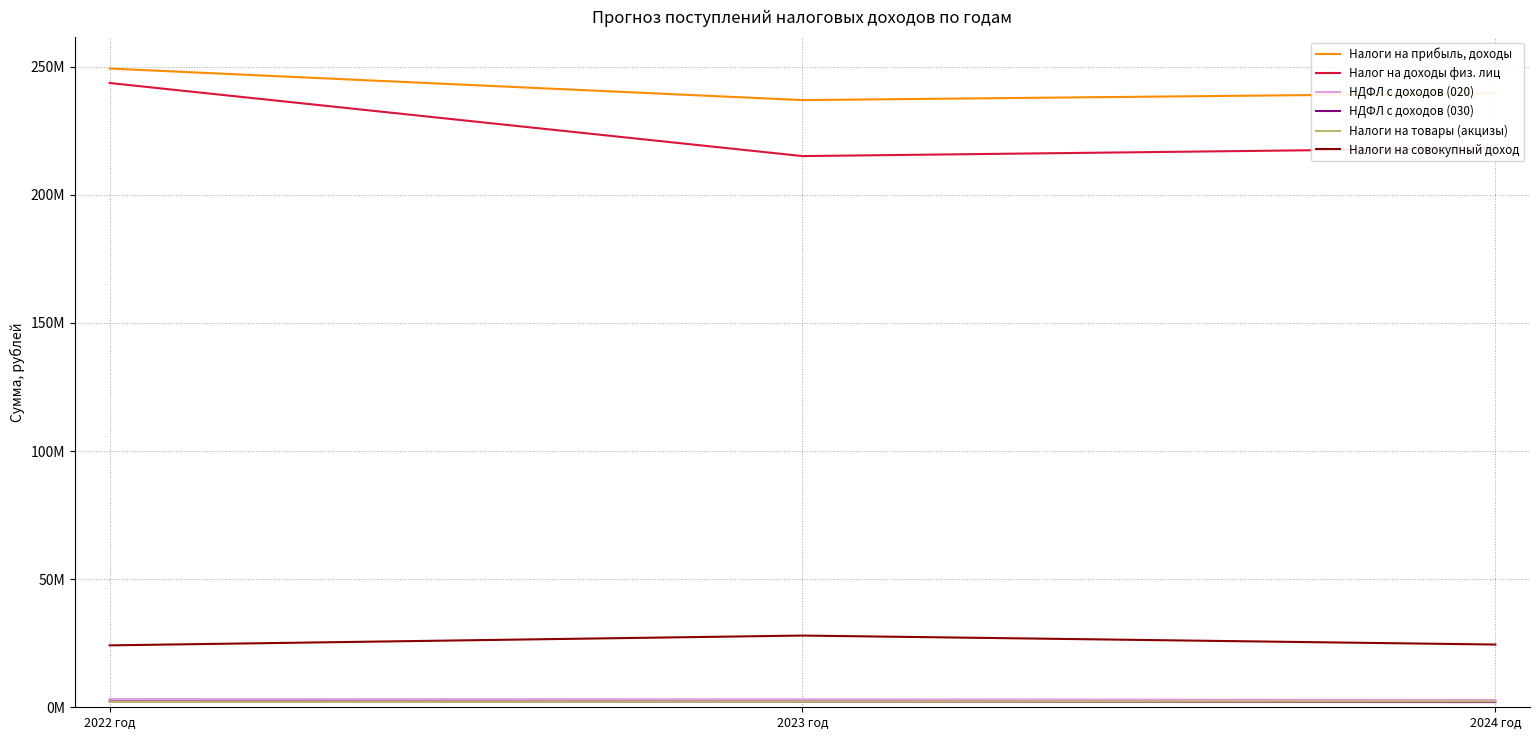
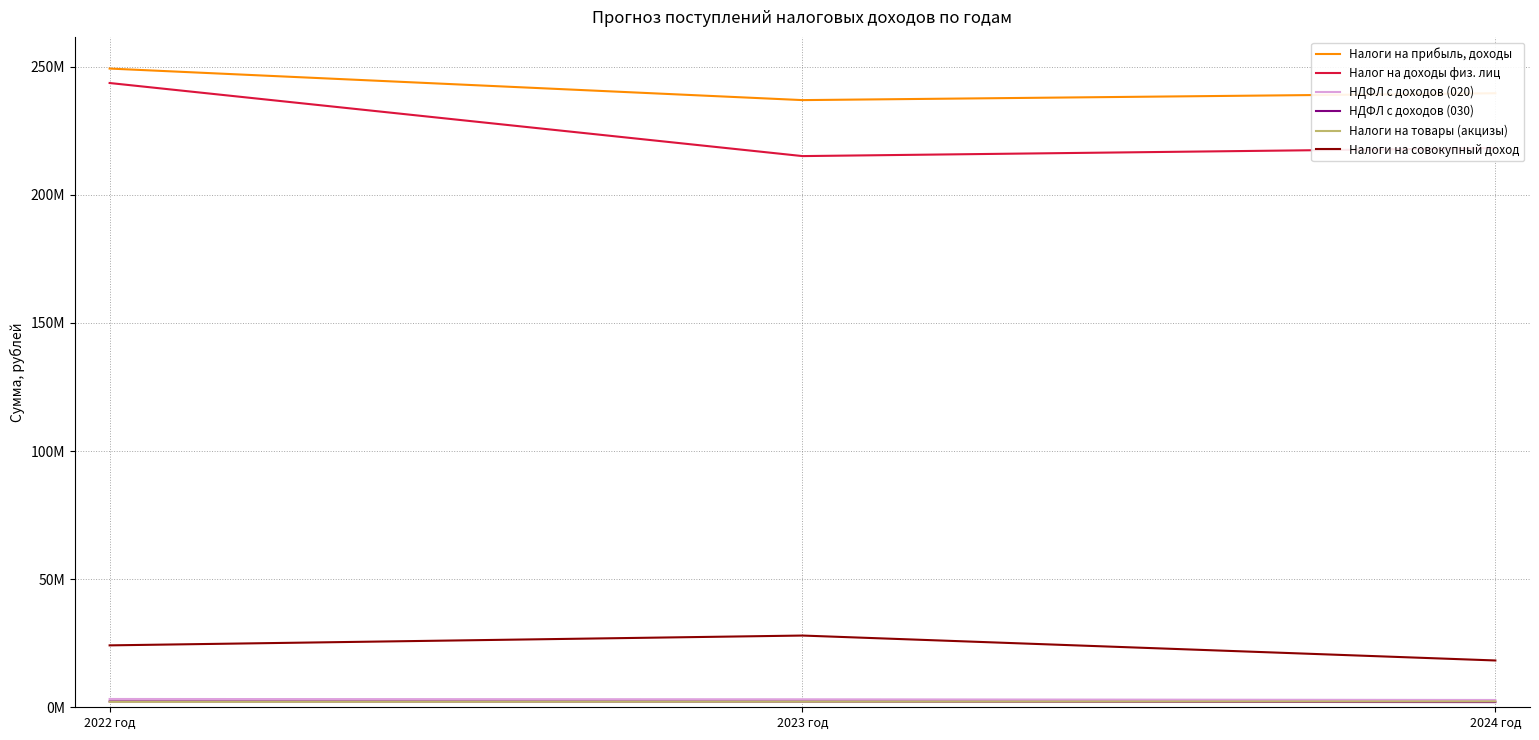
Налоги на совокупный доход, 2024 год: 24000000 -> 18000000
